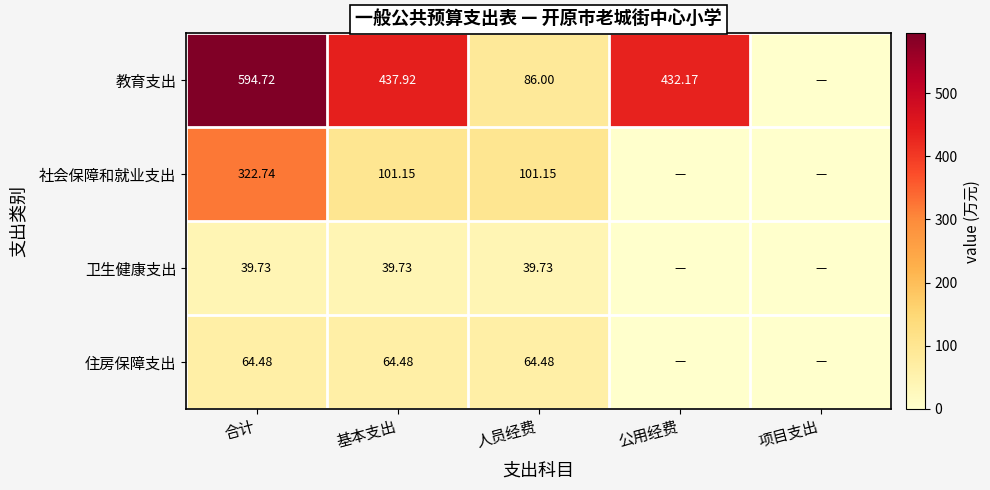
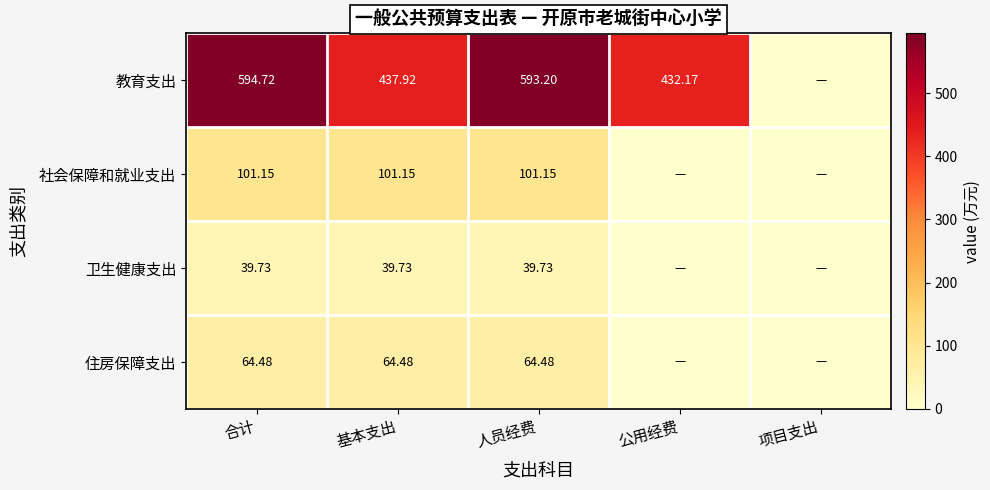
教育支出, 人员经费: 86.00 -> 593.20
社会保障和就业支出, 合计: 322.74 -> 101.15
